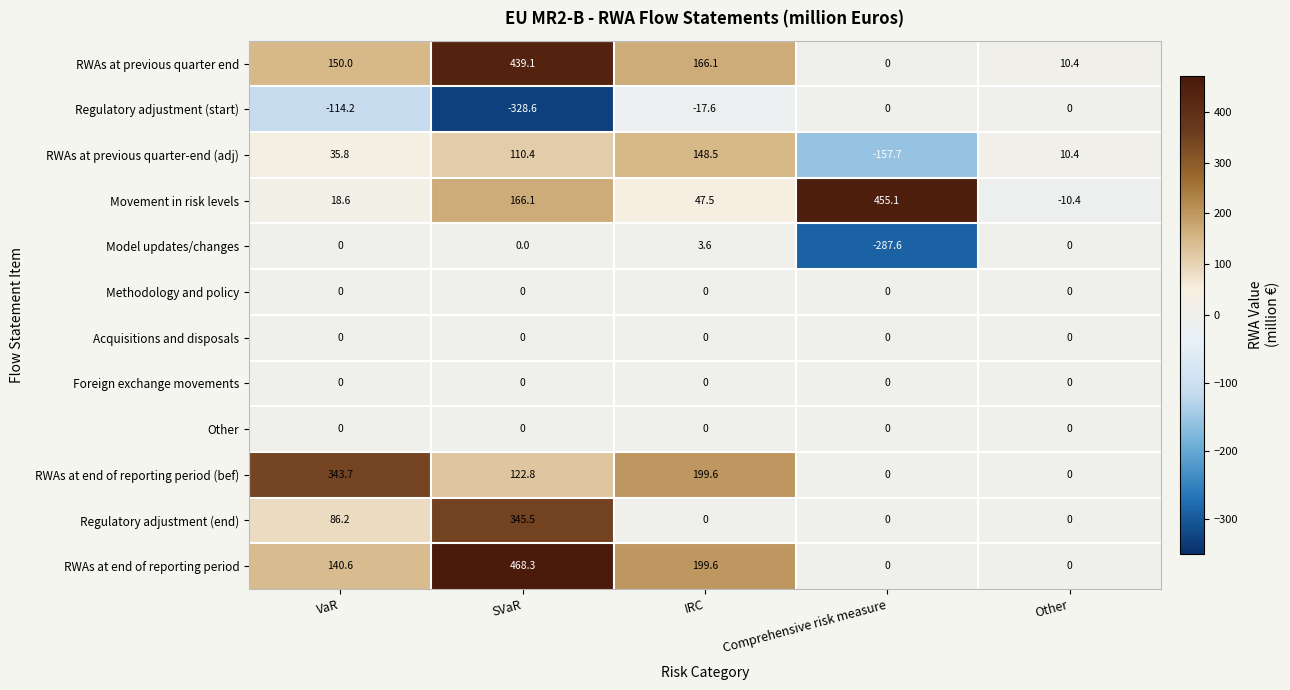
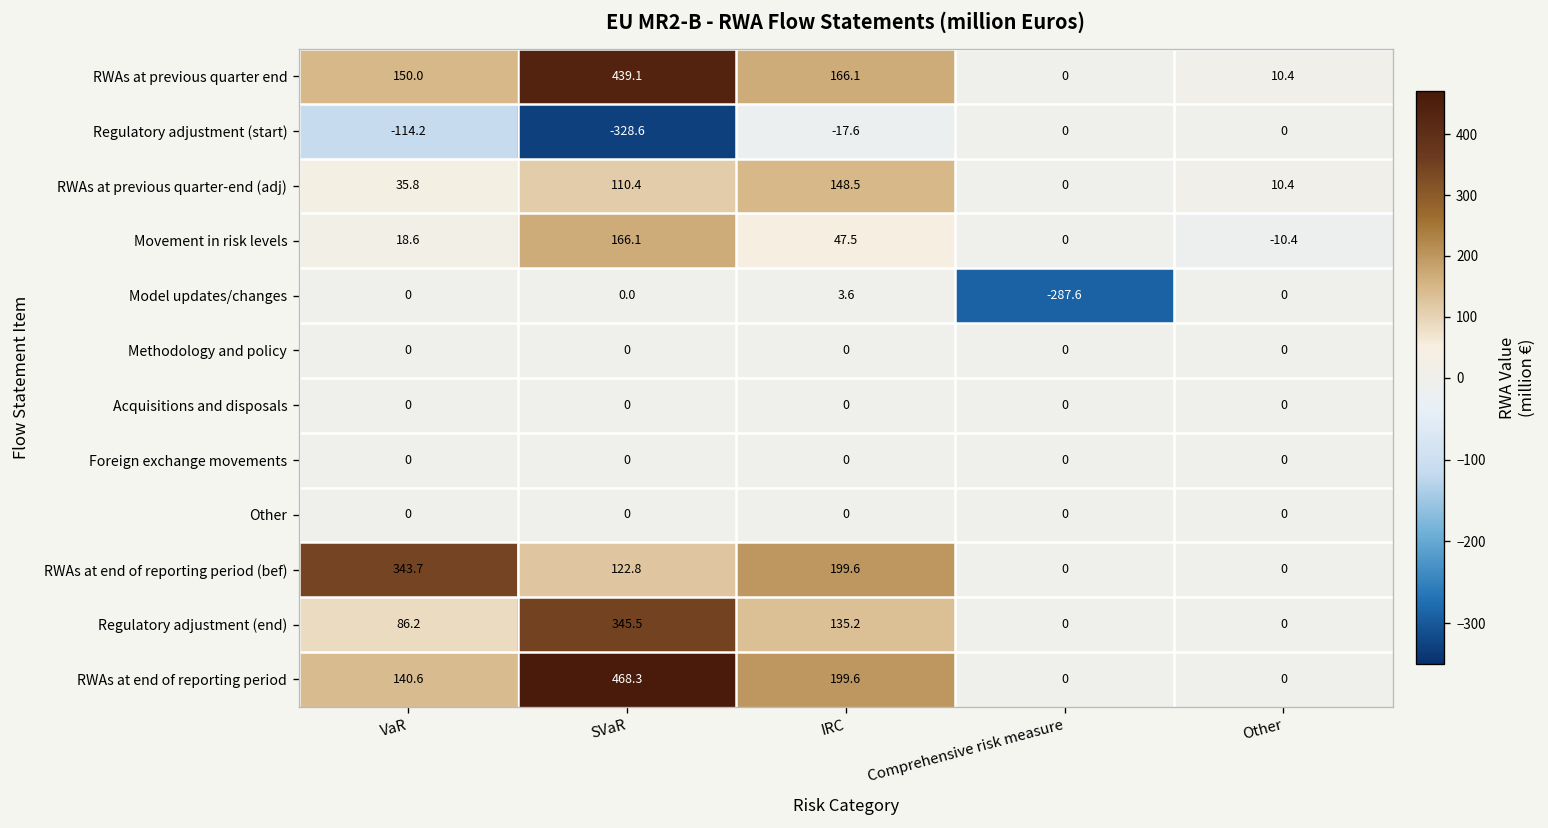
RWAs at previous quarter-end (adj), Comprehensive risk measure: -157.7 -> 0
Movement in risk levels, Comprehensive risk measure: 455.1 -> 0
Regulatory adjustment (end), IRC: 0 -> 135.2
